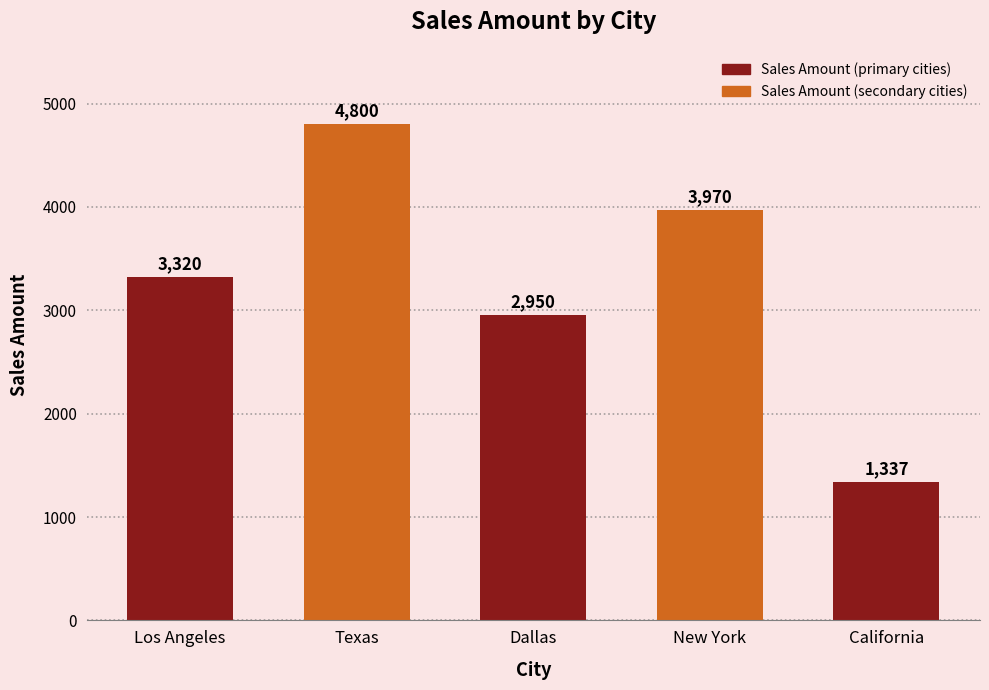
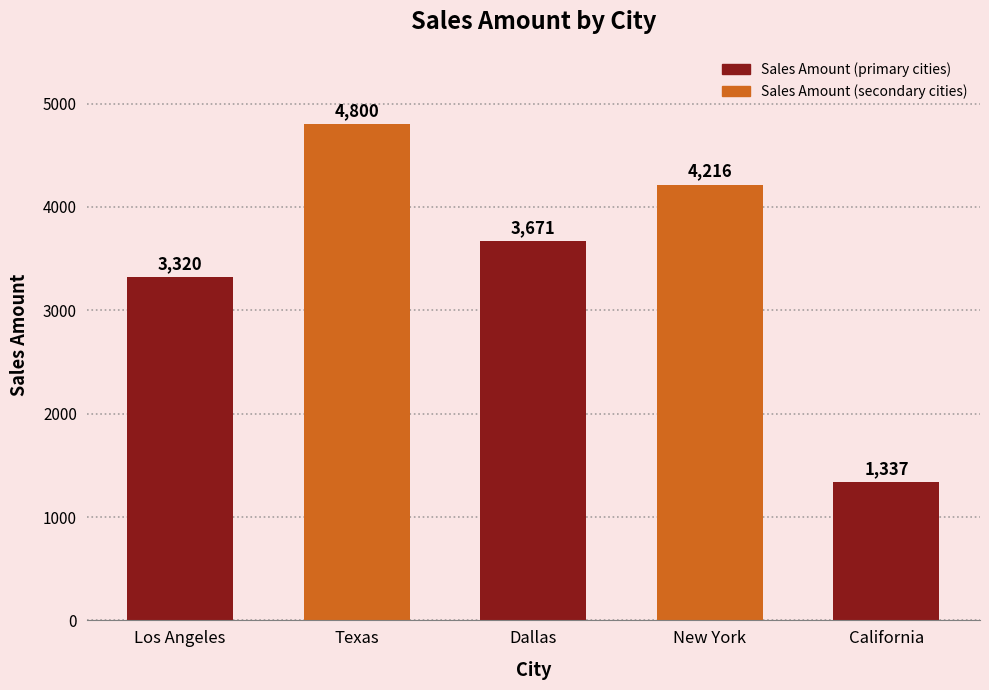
Dallas: 2,950 -> 3,671
New York: 3,970 -> 4,216
